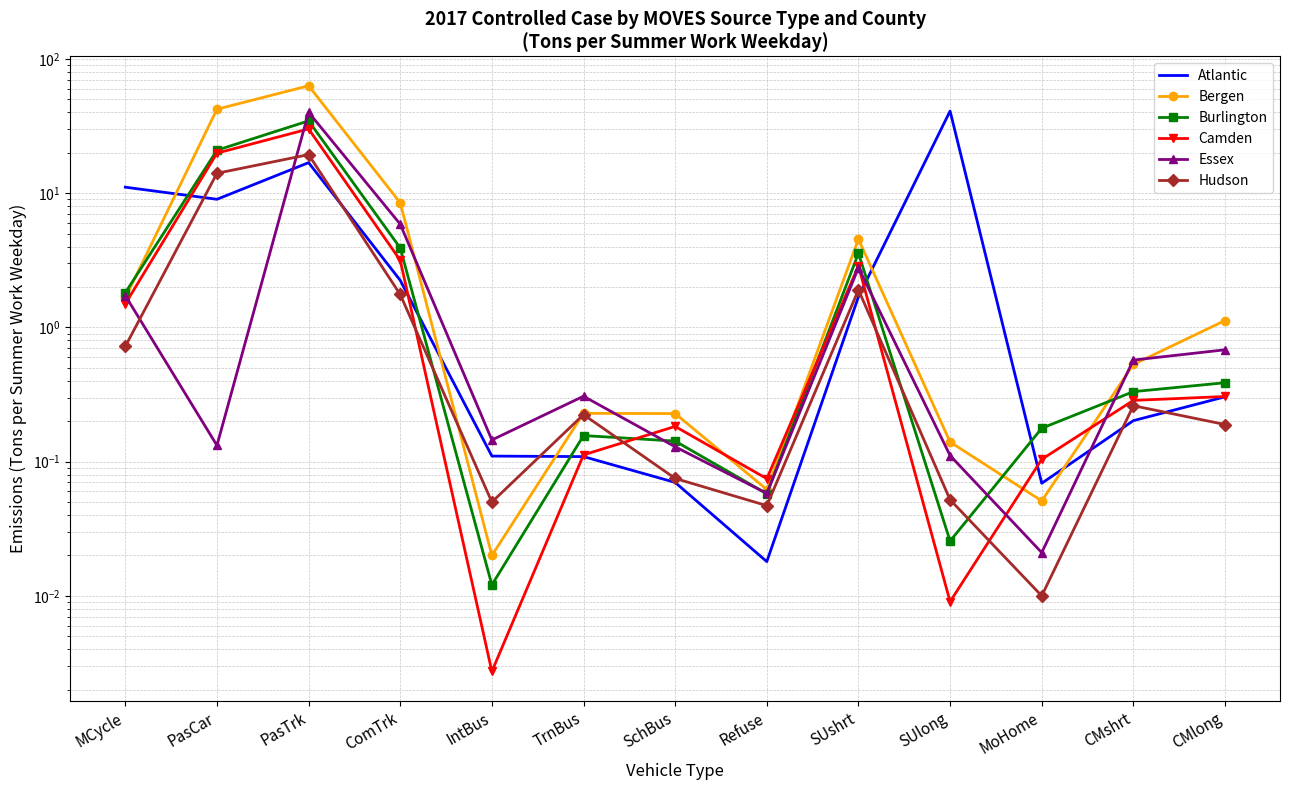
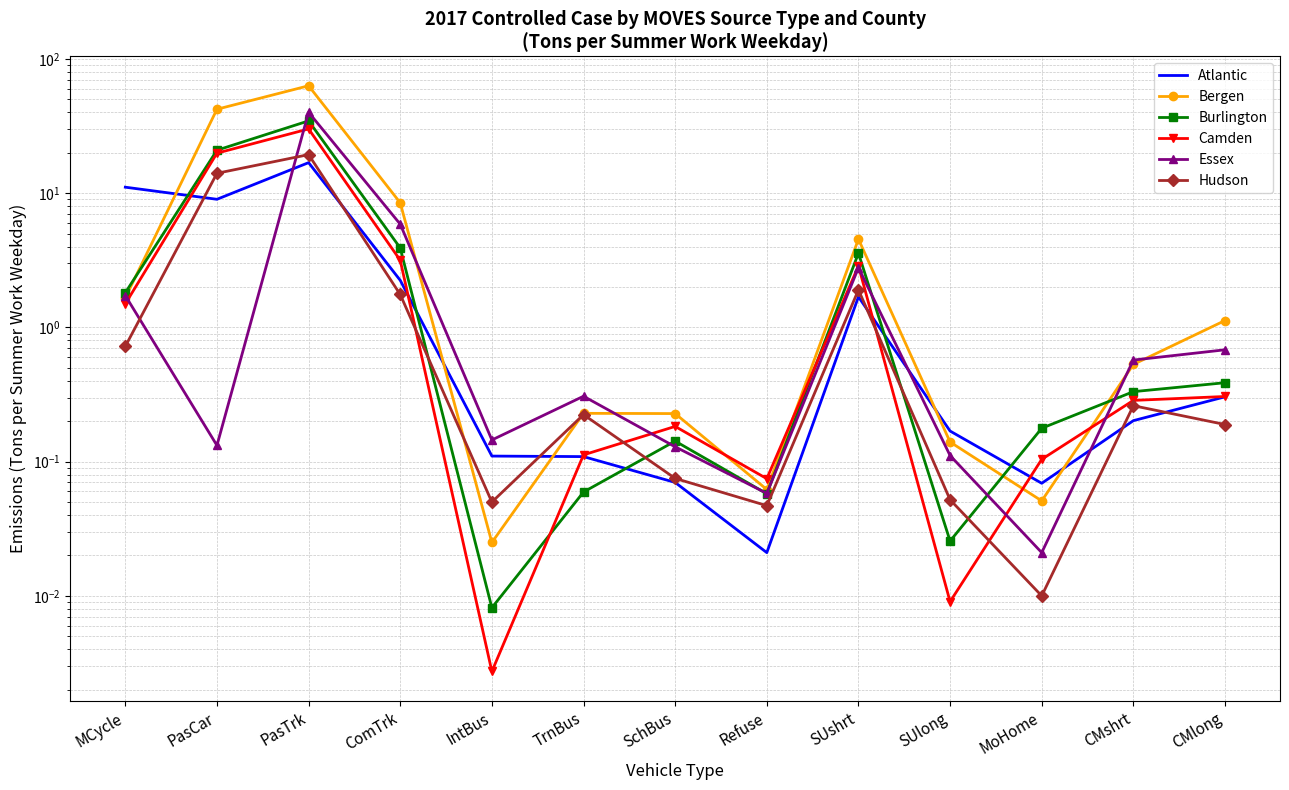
Bergen, IntBus: 0.020 -> 0.025
Burlington, IntBus: 0.012 -> 0.008
Burlington, TrnBus: 0.16 -> 0.06
Atlantic, Refuse: 0.018 -> 0.021
Atlantic, SUlong: 41 -> 0.17
